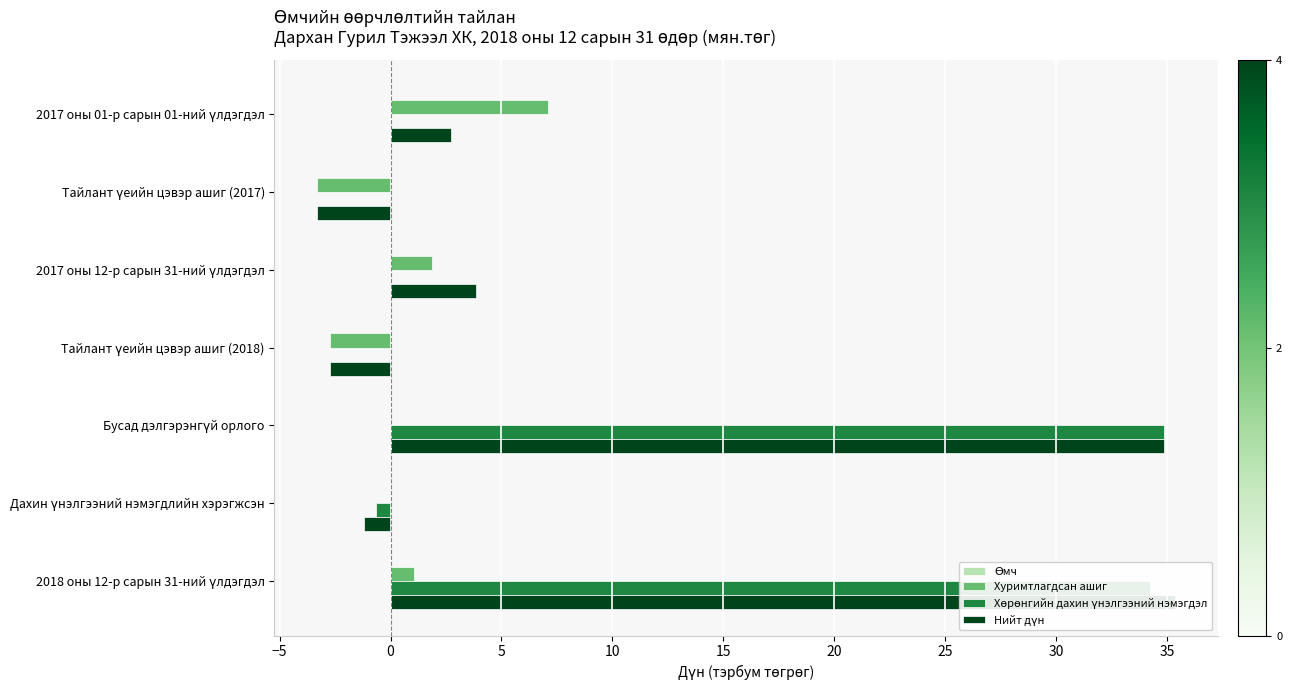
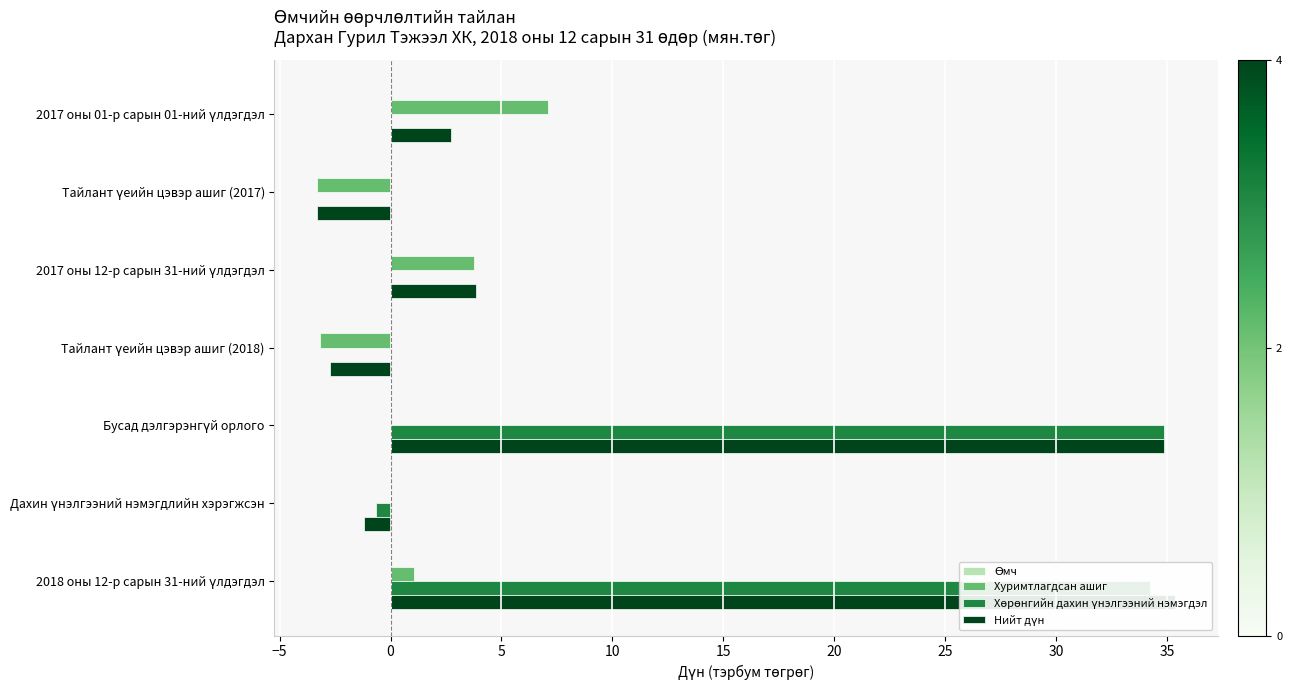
Хуримтлагдсан ашиг, 2017 оны 12-р сарын 31-ний үлдэгдэл: 1.9 -> 3.8
Хуримтлагдсан ашиг, Тайлант үеийн цэвэр ашиг (2018): -2.7 -> -3.2
